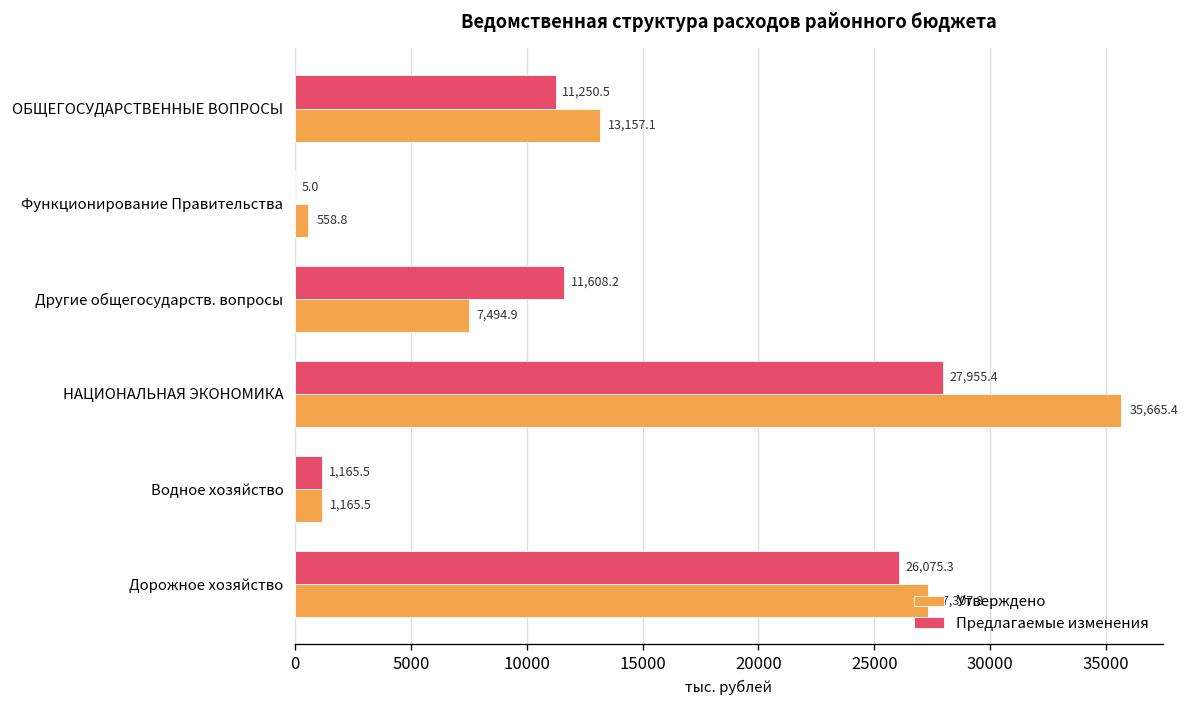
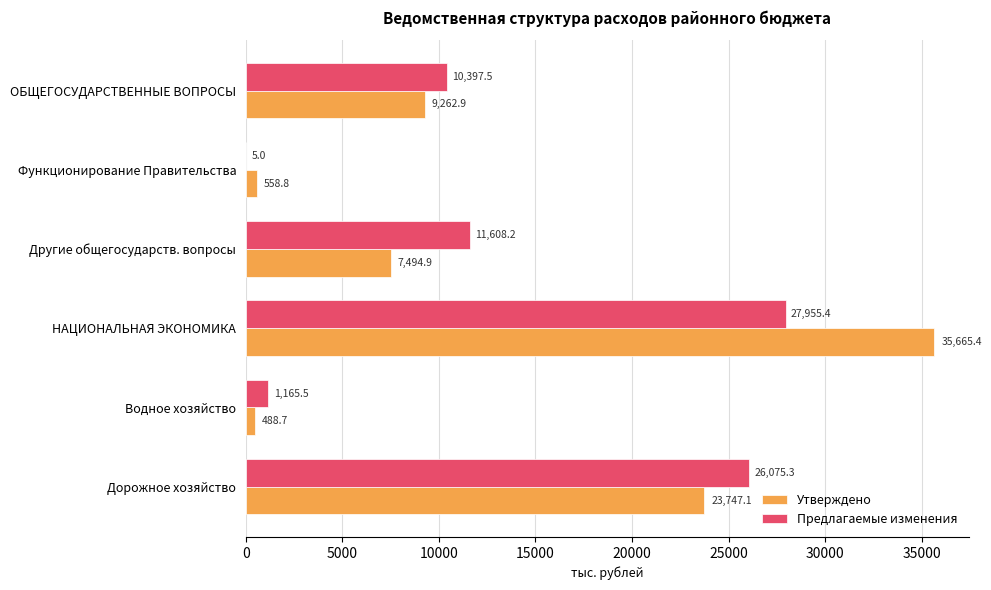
Предлагаемые изменения, ОБЩЕГОСУДАРСТВЕННЫЕ ВОПРОСЫ: 11,250.5 -> 10,397.5
Утверждено, ОБЩЕГОСУДАРСТВЕННЫЕ ВОПРОСЫ: 13,157.1 -> 9,262.9
Утверждено, Водное хозяйство: 1,165.5 -> 488.7
Утверждено, Дорожное хозяйство: 27,307.3 -> 23,747.1
